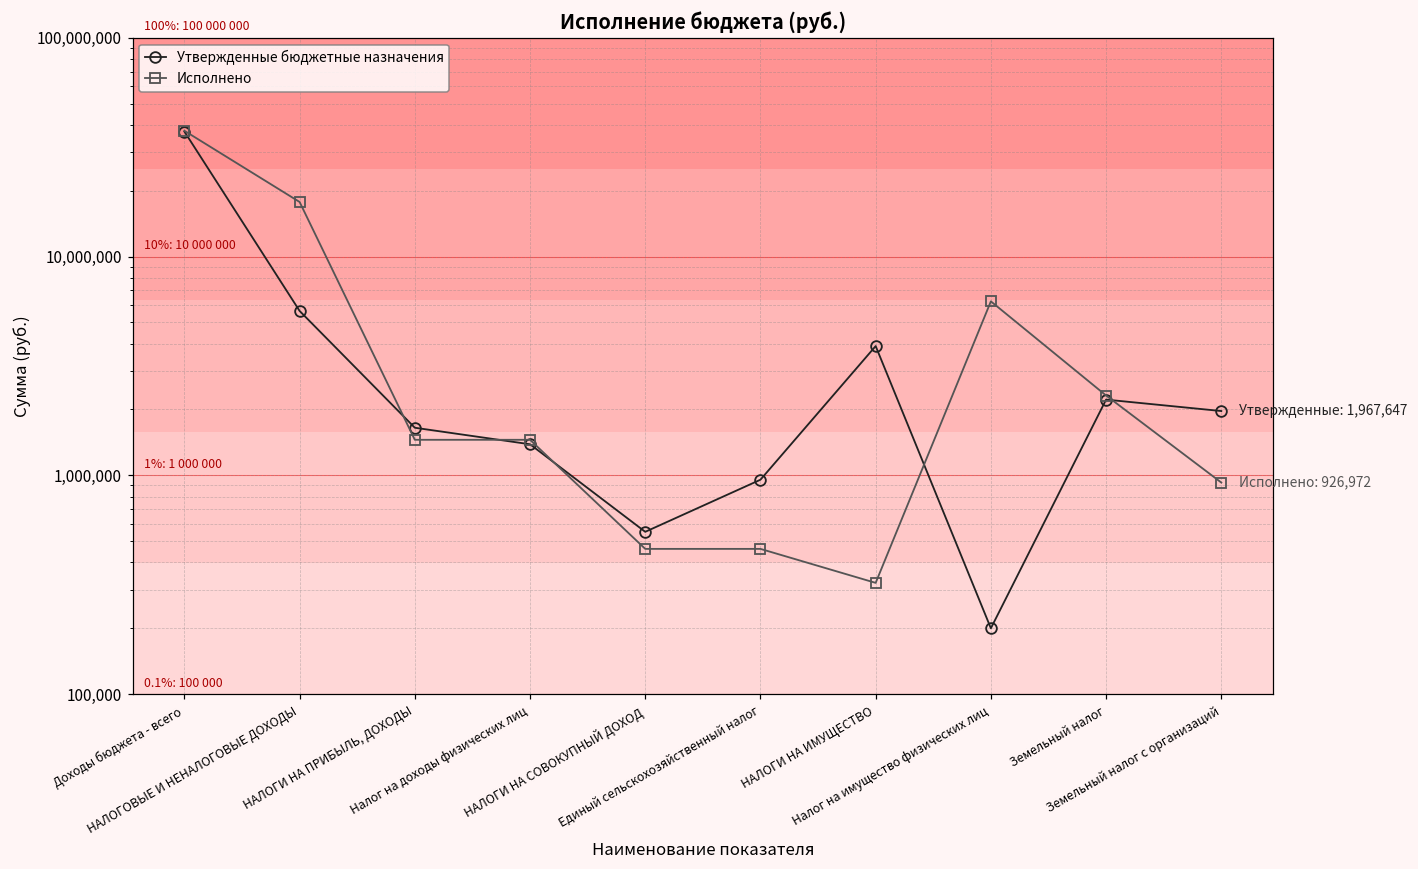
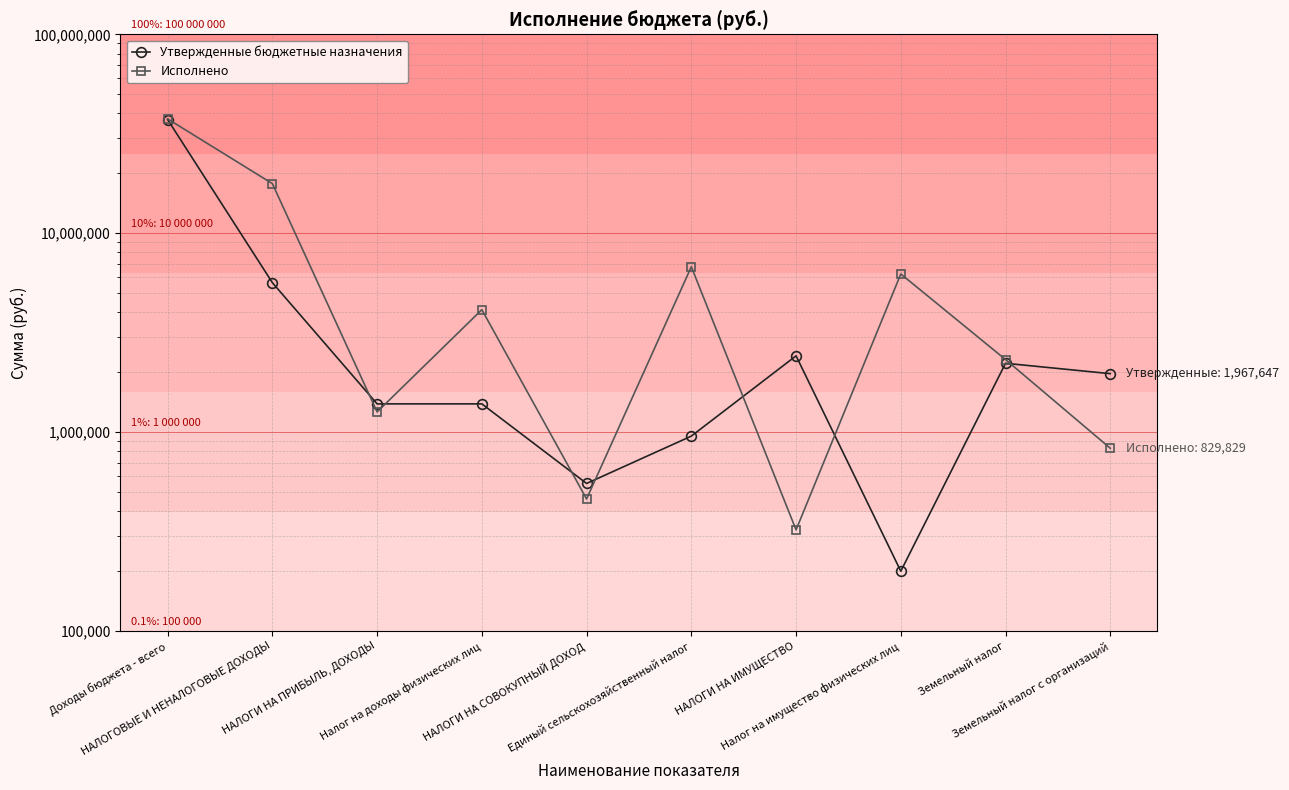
Утвержденные бюджетные назначения, НАЛОГИ НА ПРИБЫЛЬ, ДОХОДЫ: 1,700,000 -> 1,400,000
Исполнено, НАЛОГИ НА ПРИБЫЛЬ, ДОХОДЫ: 1,500,000 -> 1,300,000
Исполнено, Налог на доходы физических лиц: 1,500,000 -> 4,100,000
Исполнено, Единый сельскохозяйственный налог: 460,000 -> 6,800,000
Утвержденные бюджетные назначения, НАЛОГИ НА ИМУЩЕСТВО: 3,900,000 -> 2,400,000
Исполнено, Земельный налог с организаций: 926,972 -> 829,829
